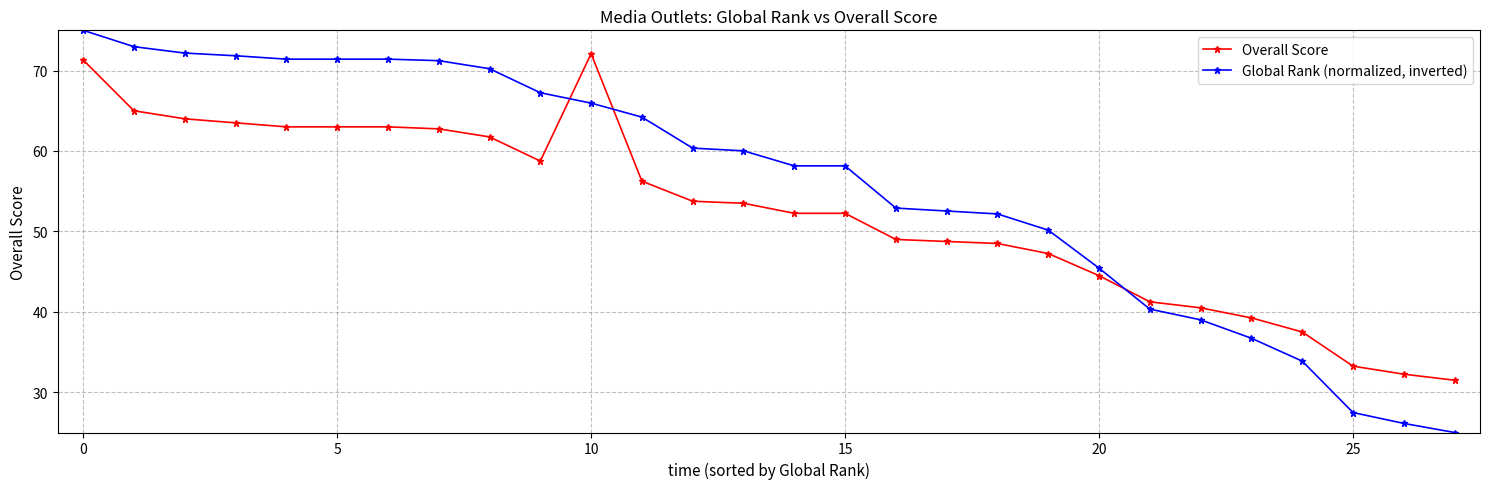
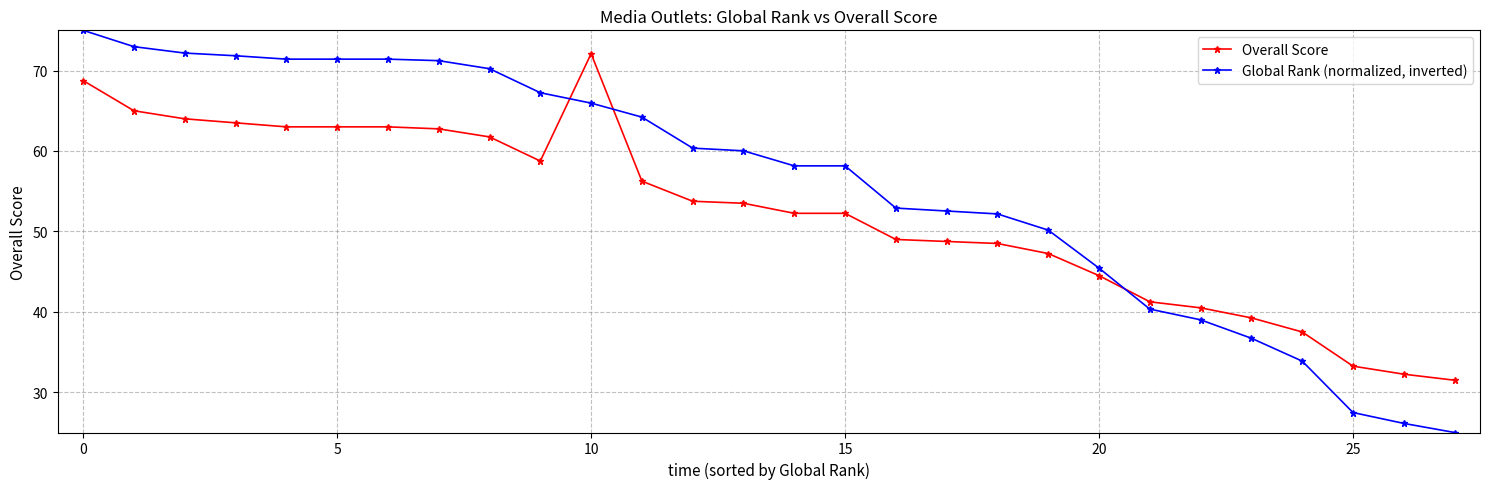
Overall Score, 0: 71 -> 69
